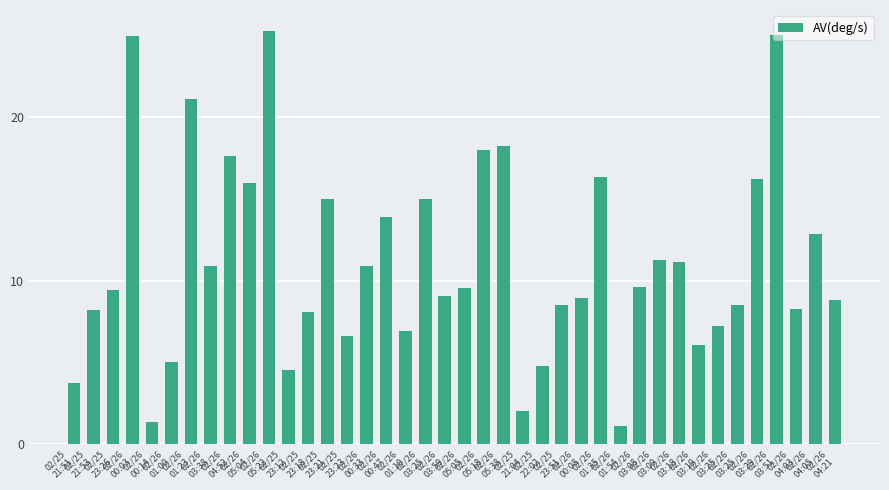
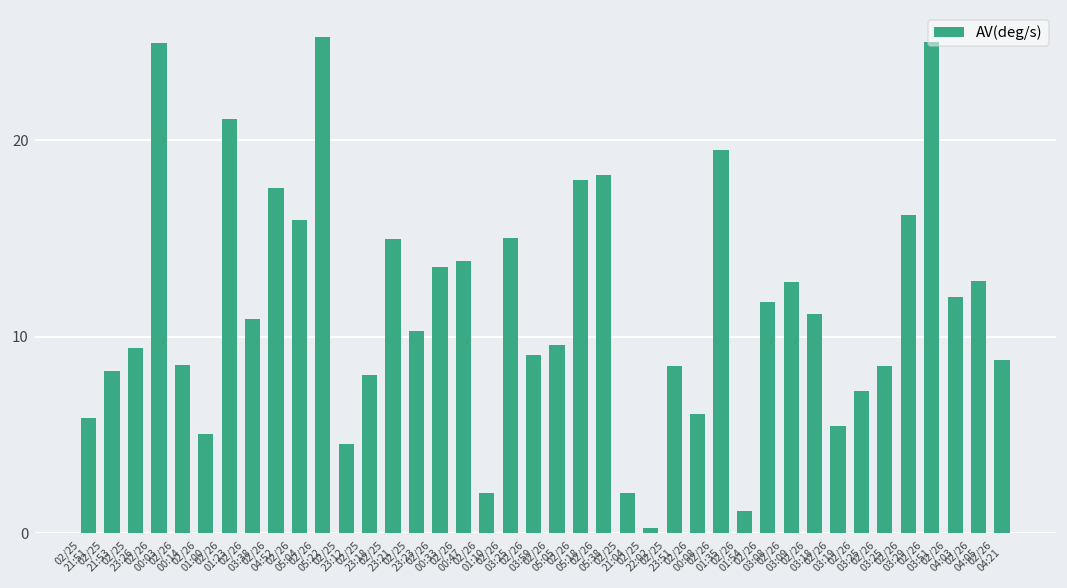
02/25 21:51: 3.8 -> 5.9
02/26 00:14: 1.4 -> 8.6
02/25 23:23: 6.6 -> 10.3
02/26 00:33: 10.9 -> 13.6
02/26 01:10: 6.9 -> 2.0
02/25 22:02: 4.8 -> 0.3
02/26 00:08: 9.0 -> 6.1
02/26 01:35: 16.3 -> 19.5
02/26 03:08: 9.6 -> 11.8
02/26 03:09: 11.3 -> 12.8
02/26 03:19: 6.1 -> 5.5
02/26 04:03: 8.3 -> 12.0
